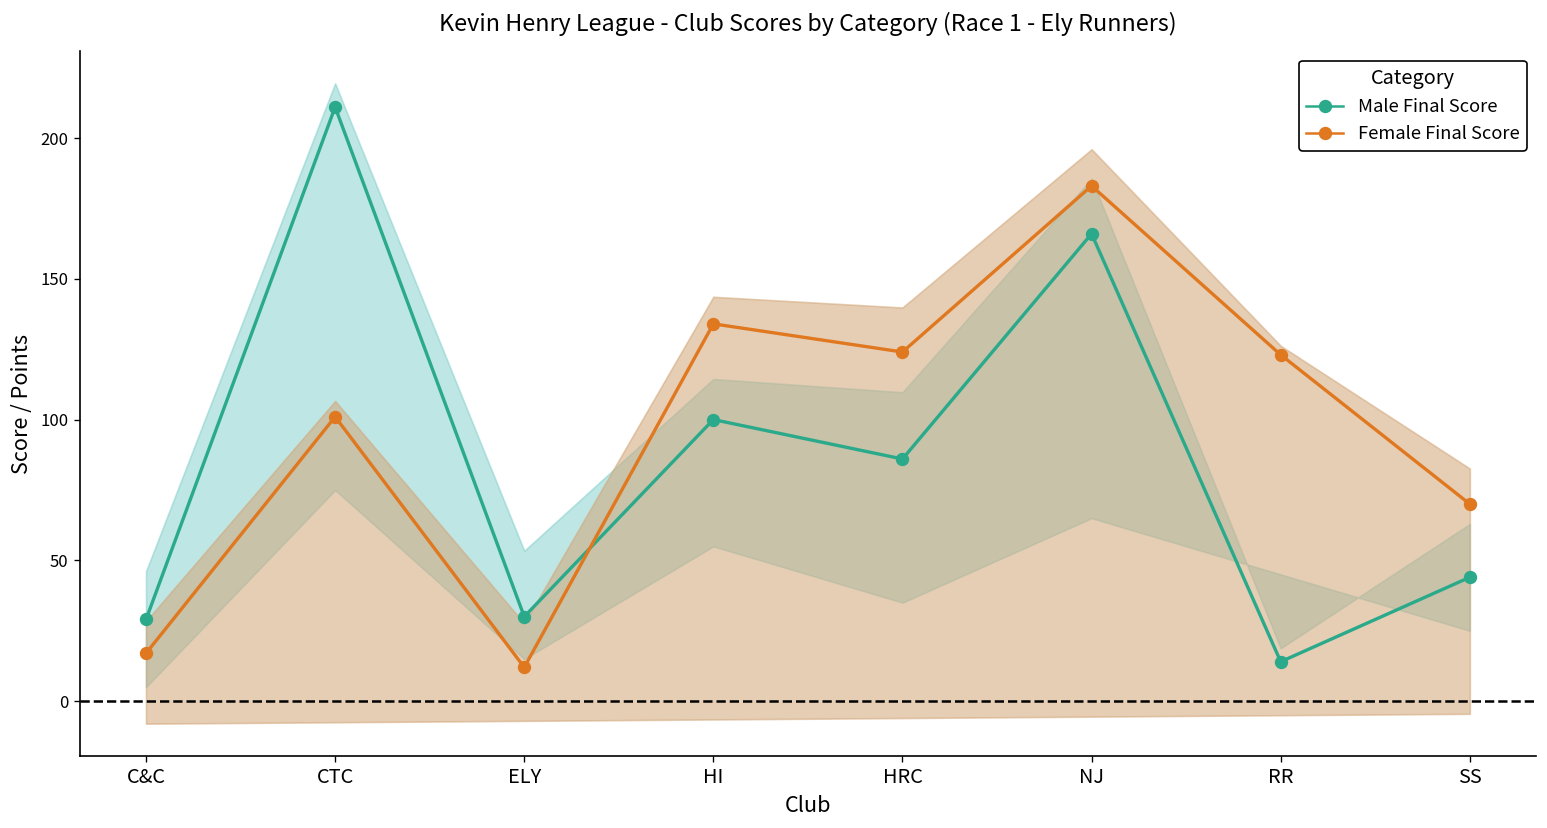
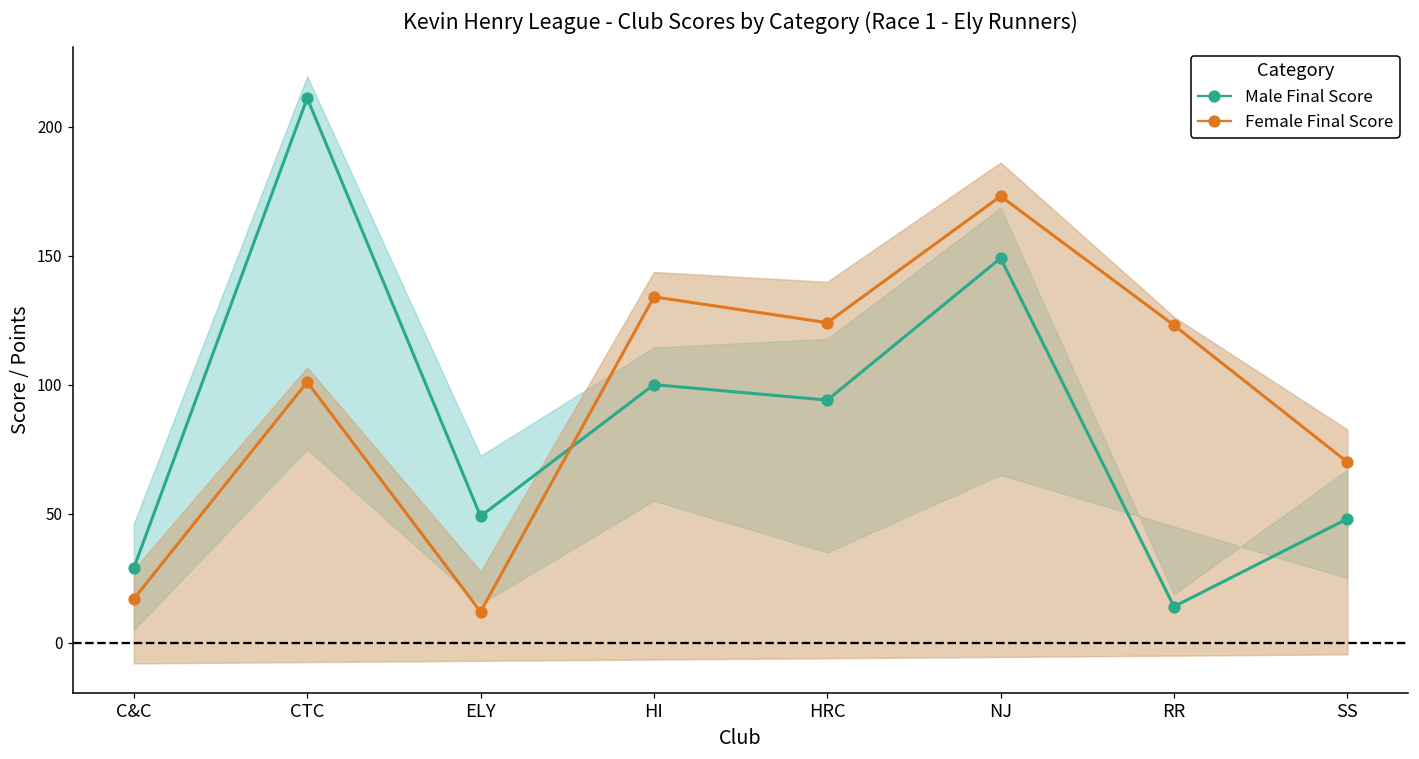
Male Final Score, ELY: 30 -> 49
Male Final Score, HRC: 86 -> 94
Male Final Score, NJ: 166 -> 149
Female Final Score, NJ: 183 -> 173
Male Final Score, SS: 44 -> 48
